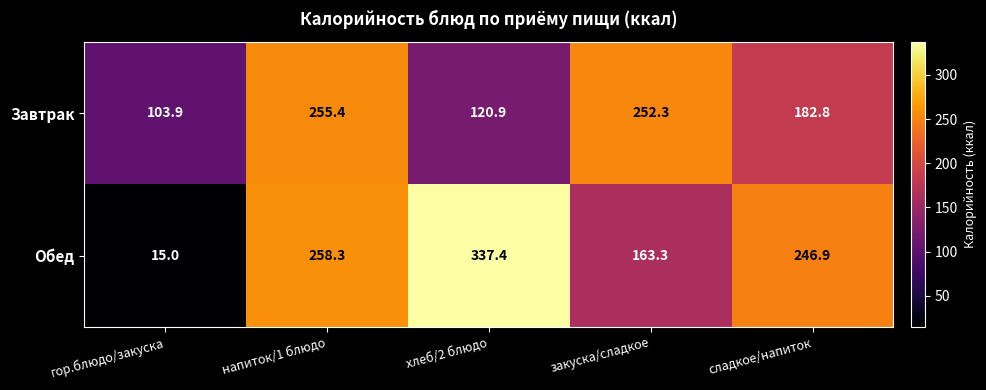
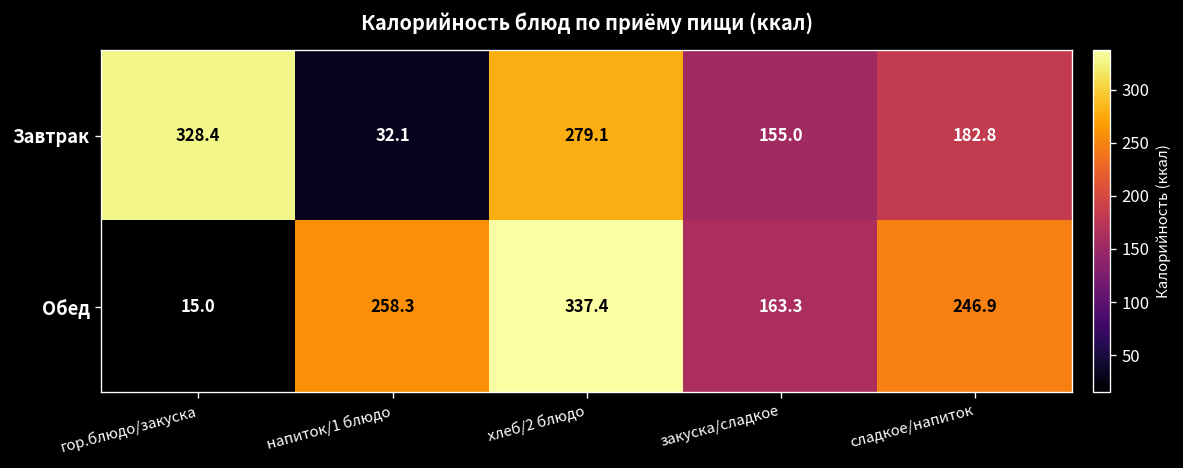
Завтрак, гор.блюдо/закуска: 103.9 -> 328.4
Завтрак, напиток/1 блюдо: 255.4 -> 32.1
Завтрак, хлеб/2 блюдо: 120.9 -> 279.1
Завтрак, закуска/сладкое: 252.3 -> 155.0
